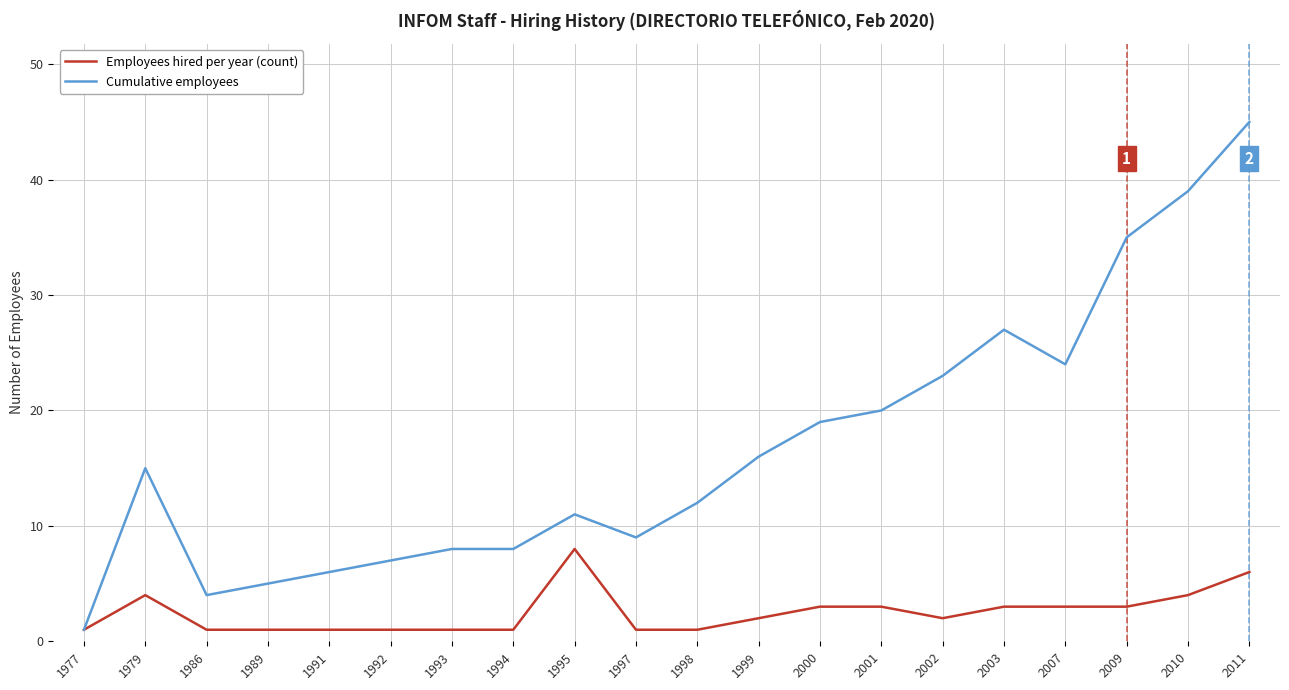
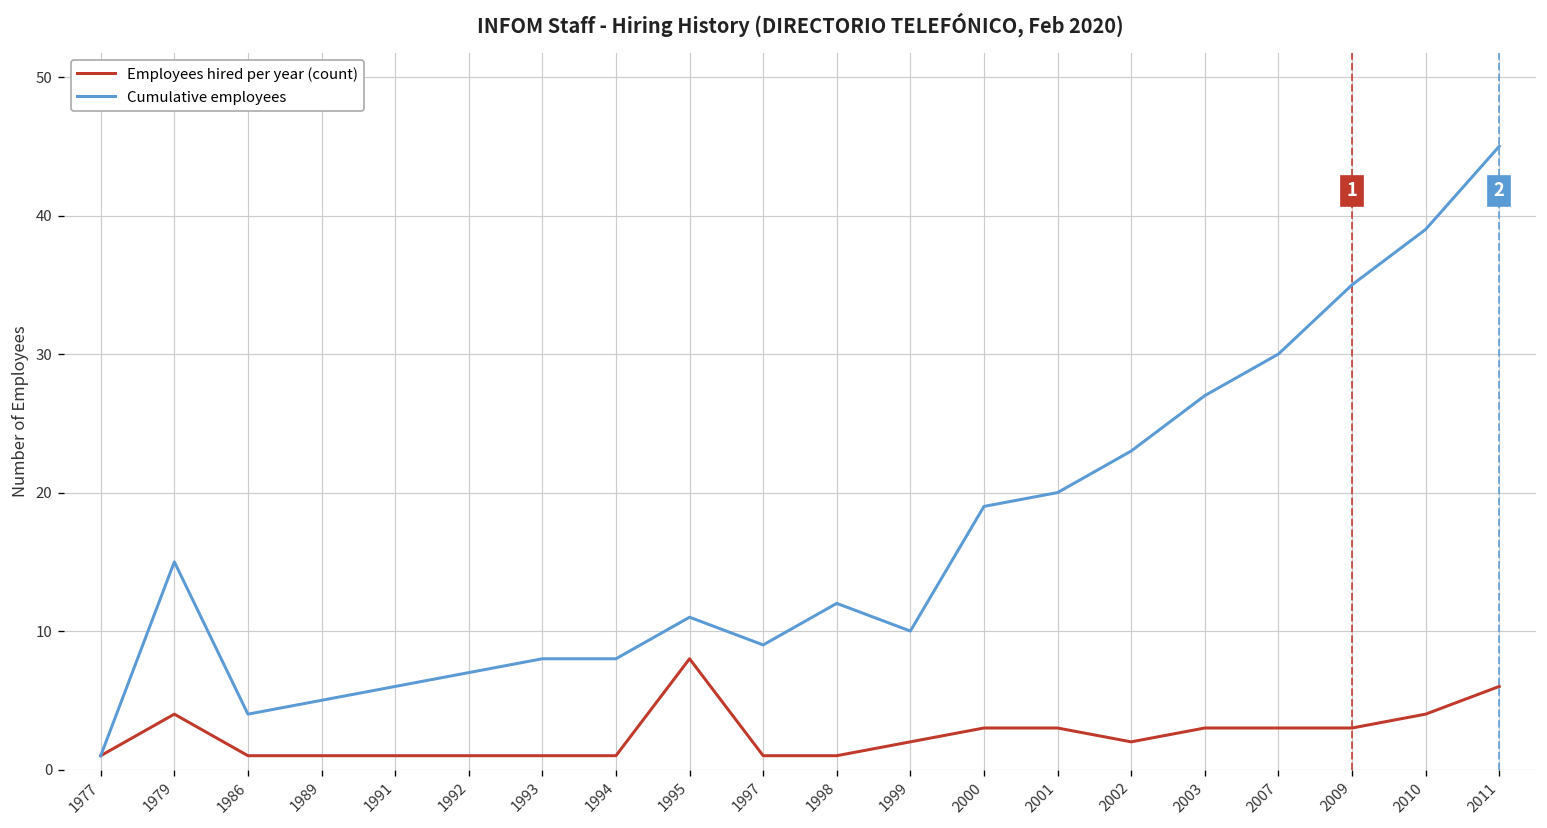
Cumulative employees, 1999: 16 -> 10
Cumulative employees, 2007: 24 -> 30
